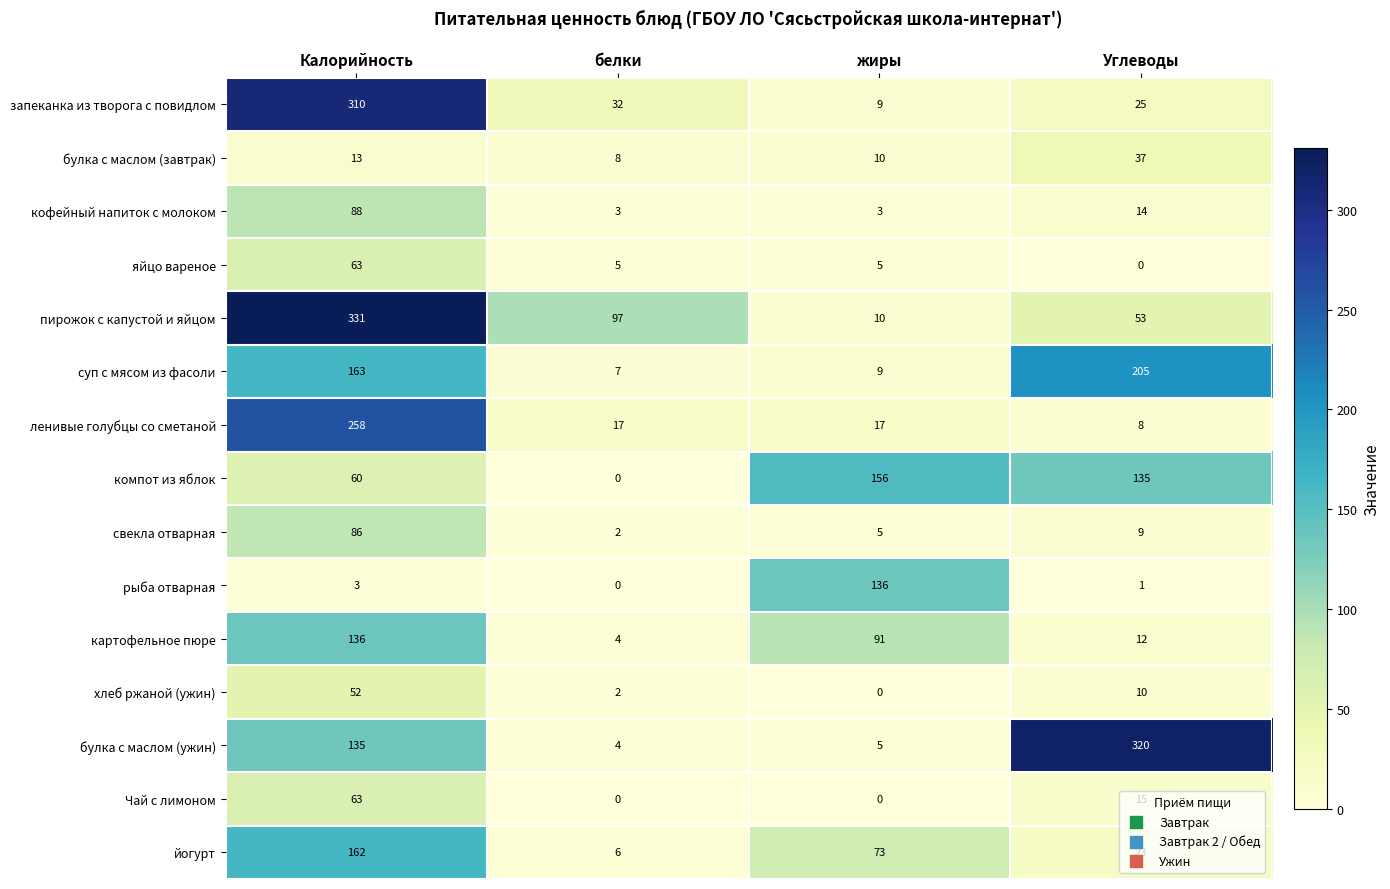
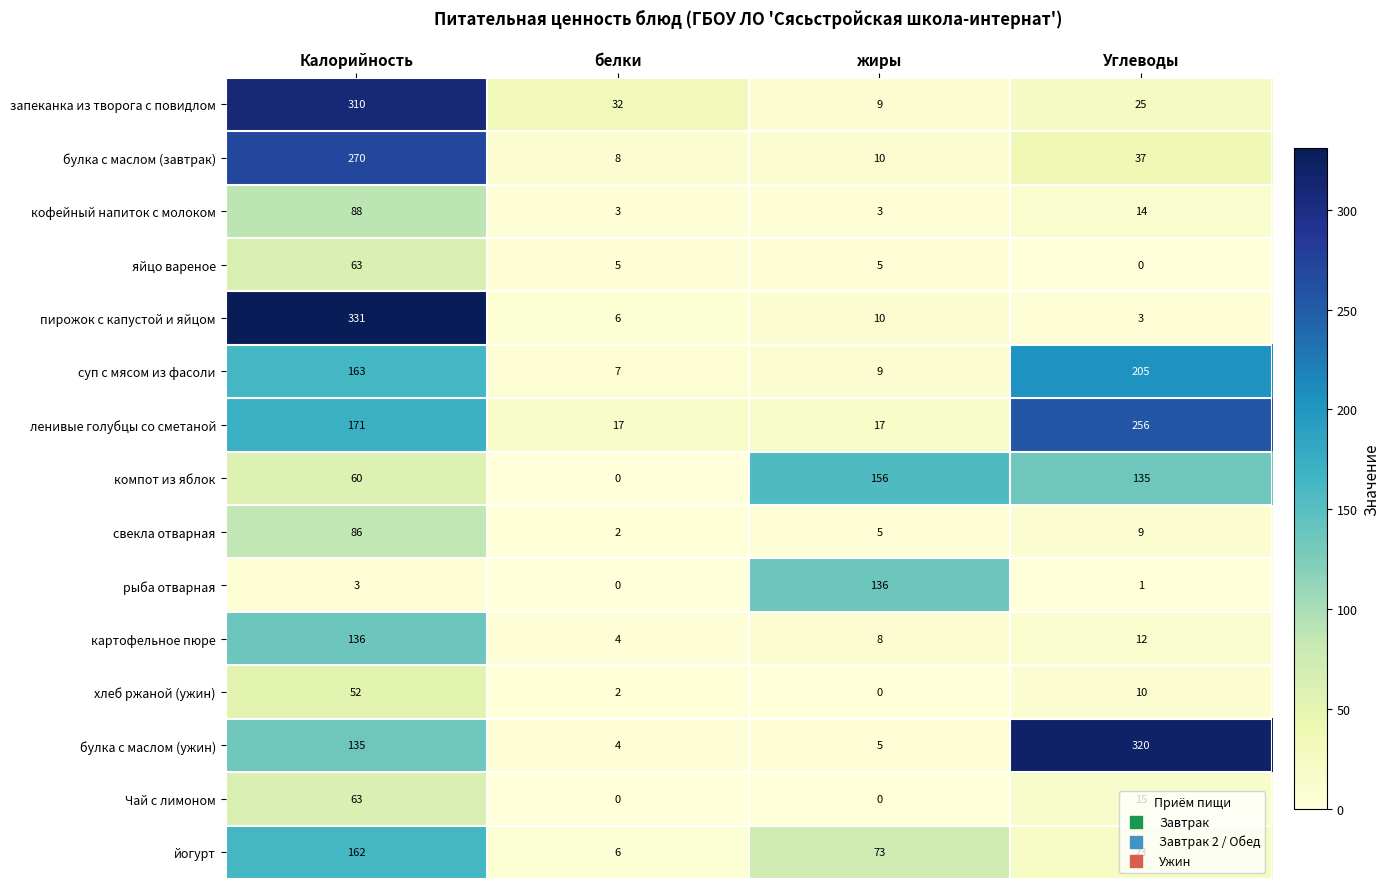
булка с маслом (завтрак), Калорийность: 13 -> 270
пирожок с капустой и яйцом, белки: 97 -> 6
пирожок с капустой и яйцом, Углеводы: 53 -> 3
ленивые голубцы со сметаной, Калорийность: 258 -> 171
ленивые голубцы со сметаной, Углеводы: 8 -> 256
картофельное пюре, жиры: 91 -> 8
